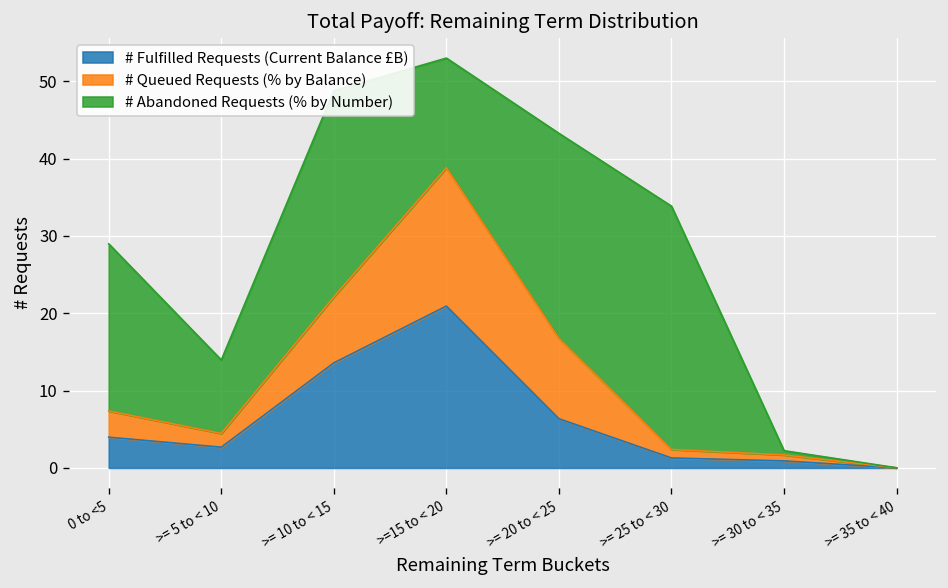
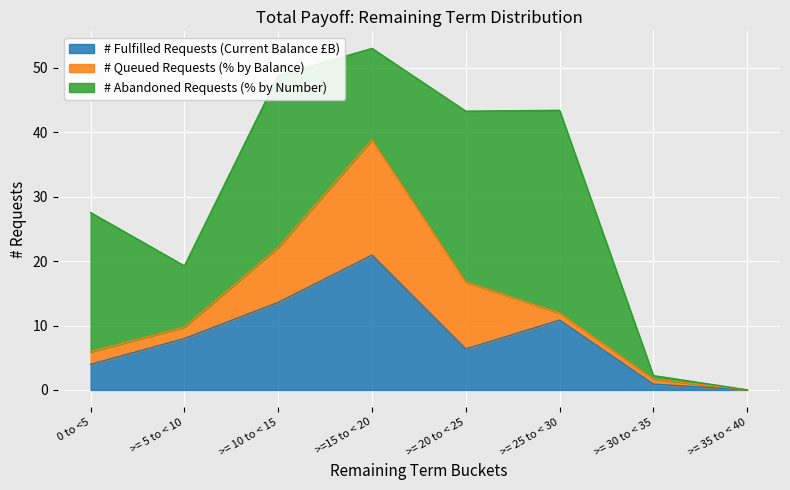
# Queued Requests (% by Balance), 0 to <5: 3 -> 2
# Fulfilled Requests (Current Balance £B), >= 5 to < 10: 3 -> 8
# Fulfilled Requests (Current Balance £B), >= 25 to < 30: 1 -> 11
